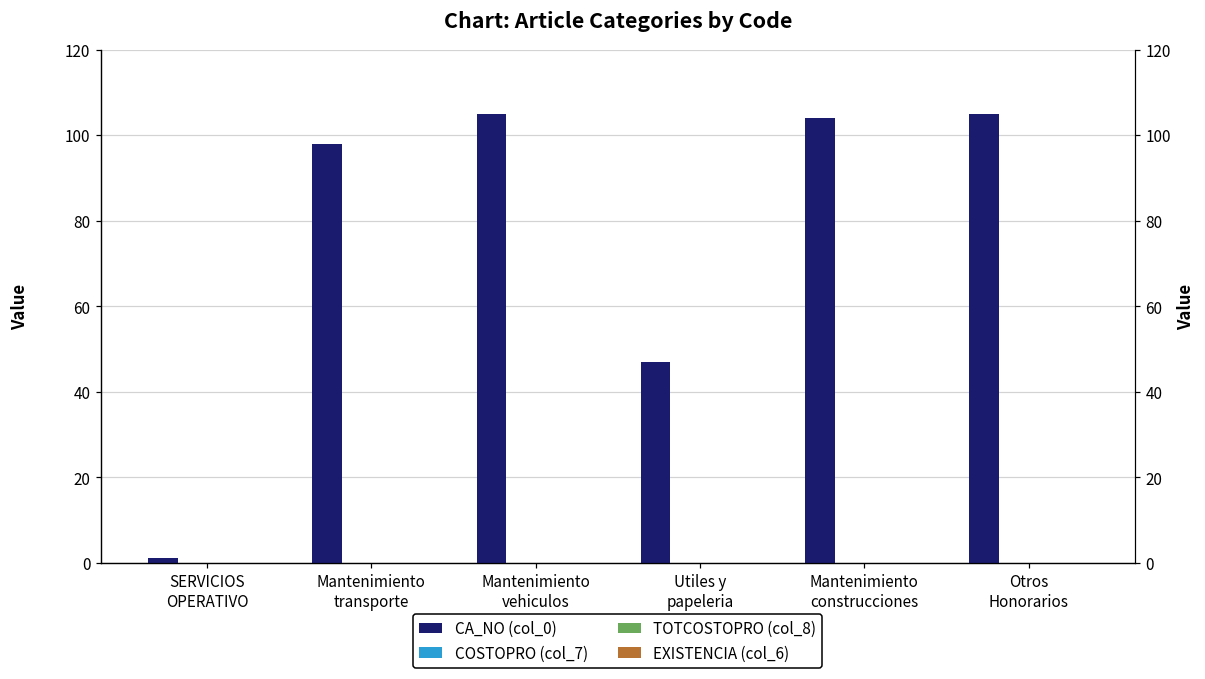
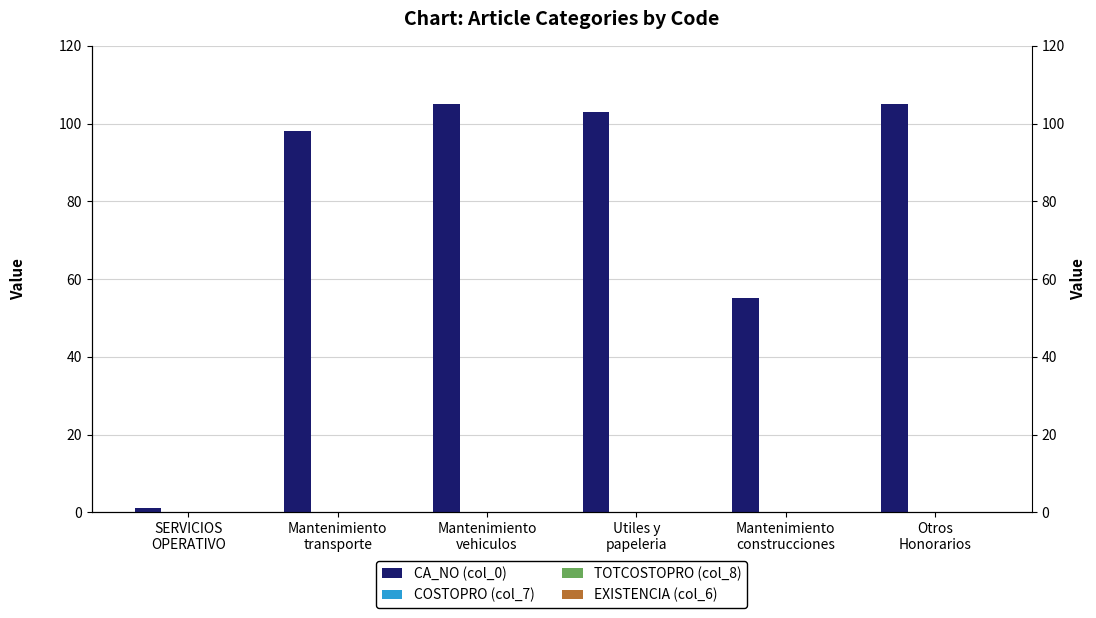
CA_NO (col_0), Utiles y papeleria: 47 -> 103
CA_NO (col_0), Mantenimiento construcciones: 104 -> 55
